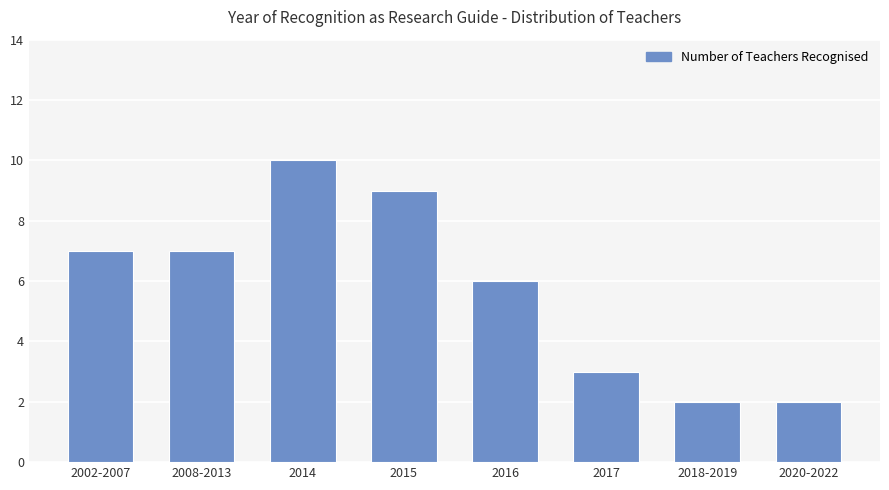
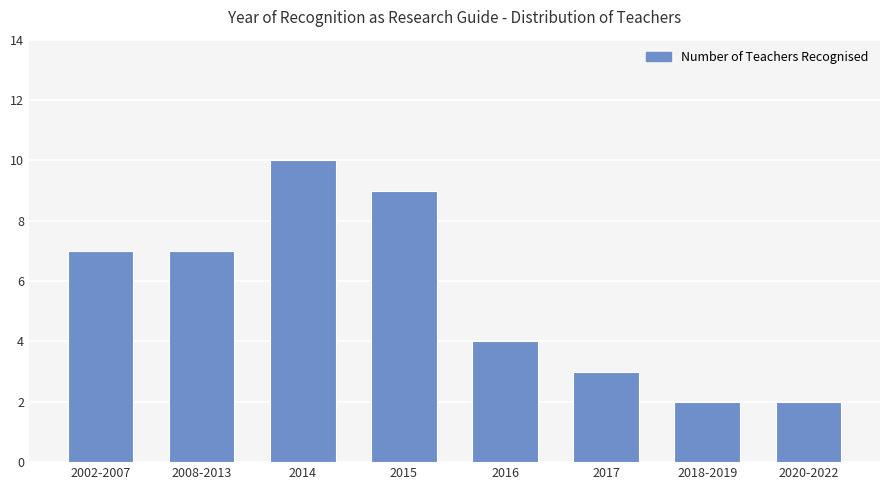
2016: 6 -> 4
